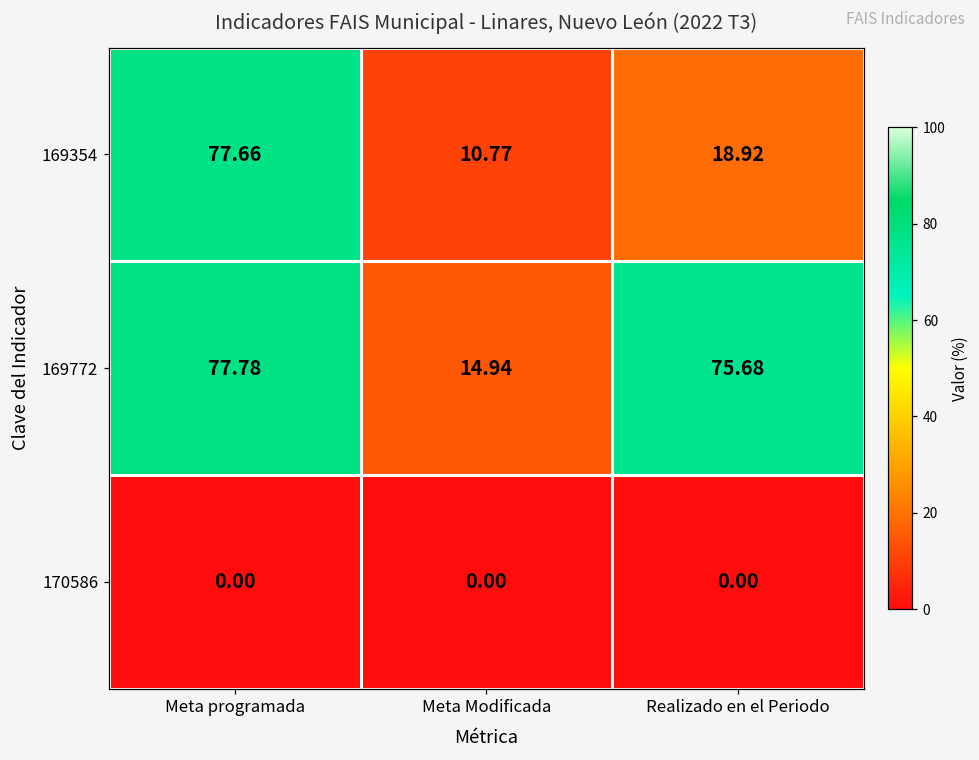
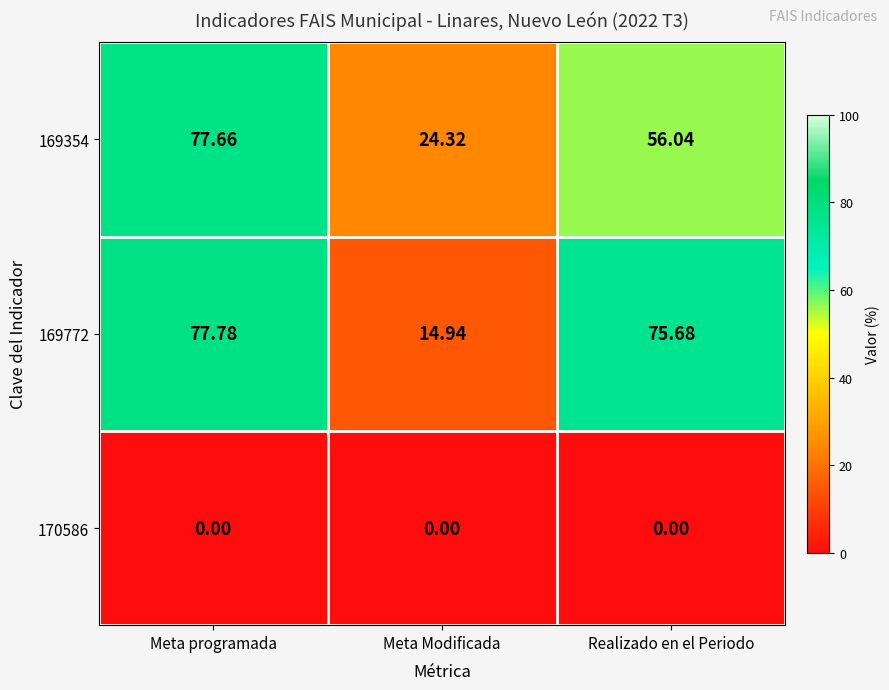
169354, Meta Modificada: 10.77 -> 24.32
169354, Realizado en el Periodo: 18.92 -> 56.04
